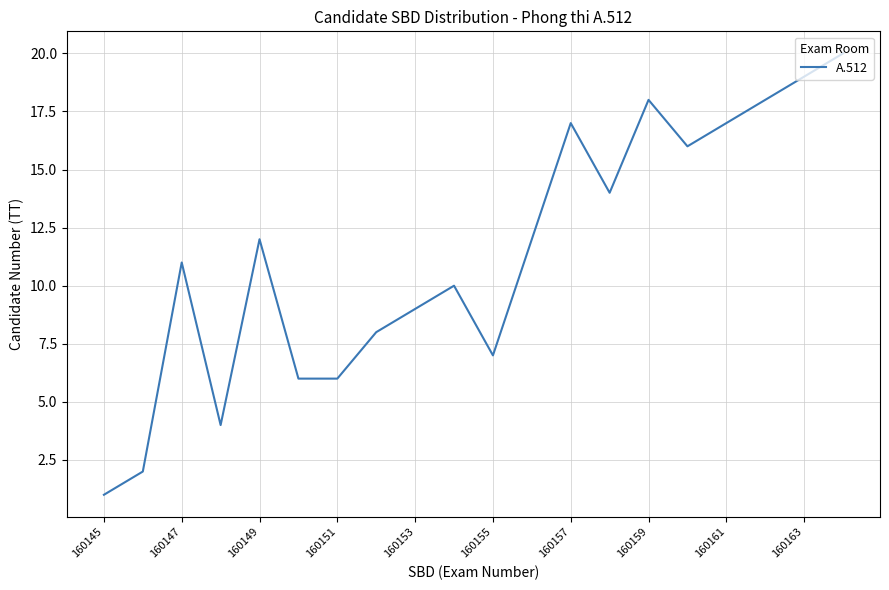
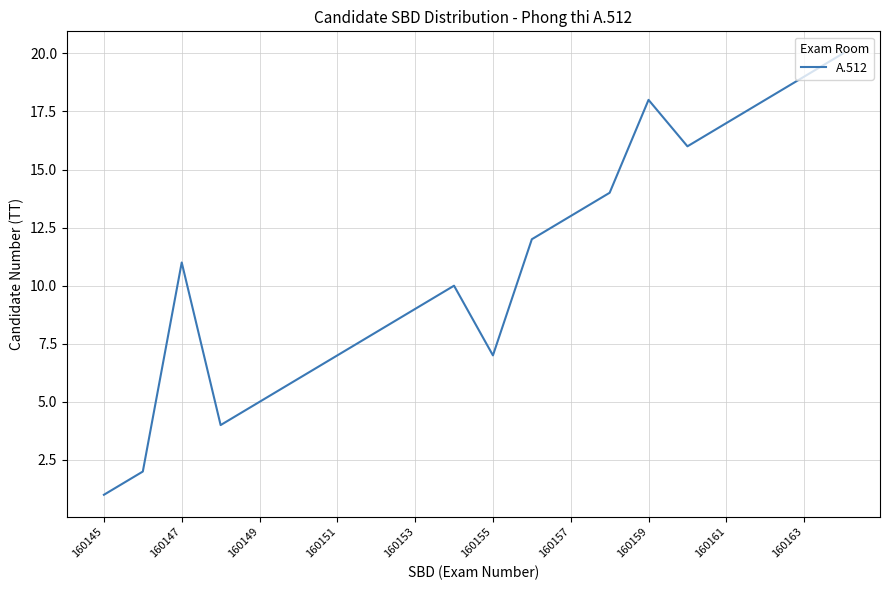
160149: 12 -> 5
160151: 6 -> 7
160157: 17 -> 13
